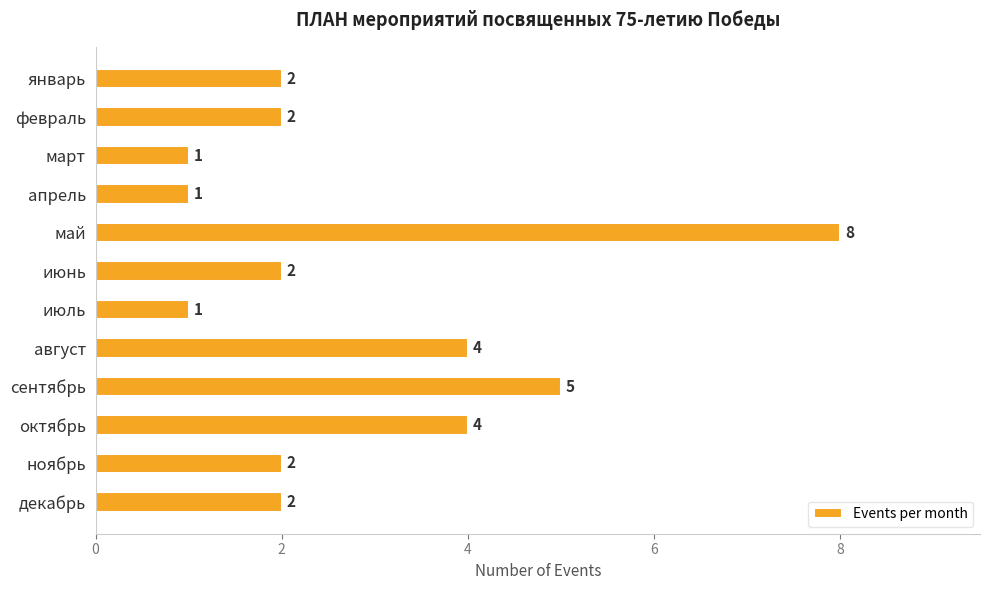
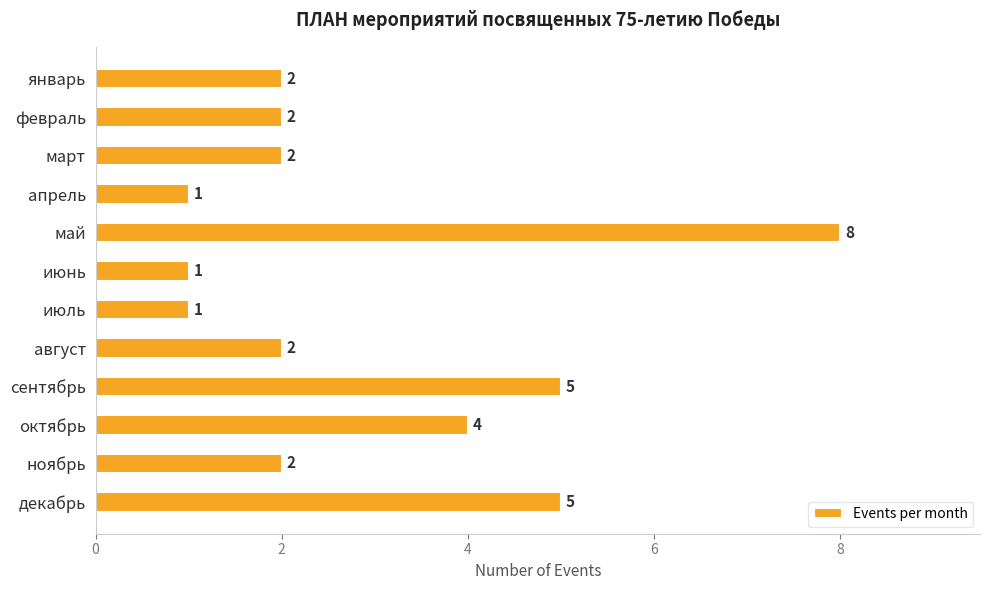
март: 1 -> 2
июнь: 2 -> 1
август: 4 -> 2
декабрь: 2 -> 5
